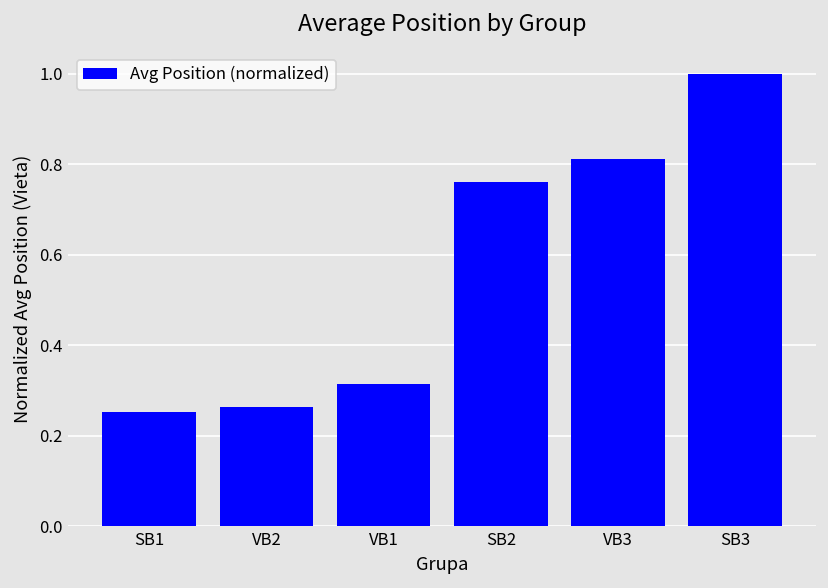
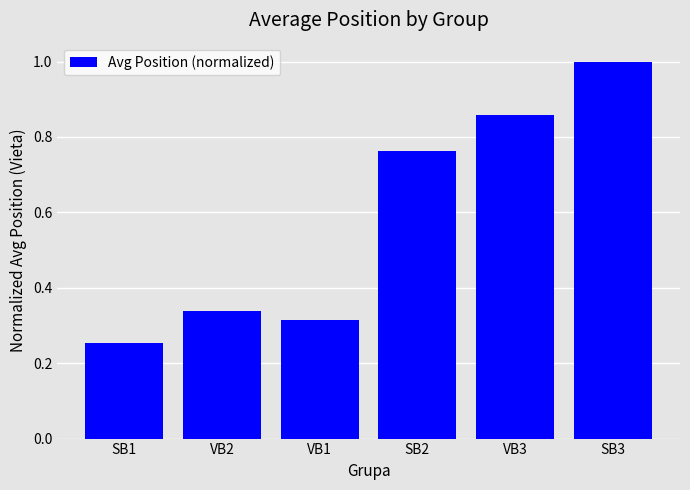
VB2: 0.26 -> 0.34
VB3: 0.81 -> 0.86
